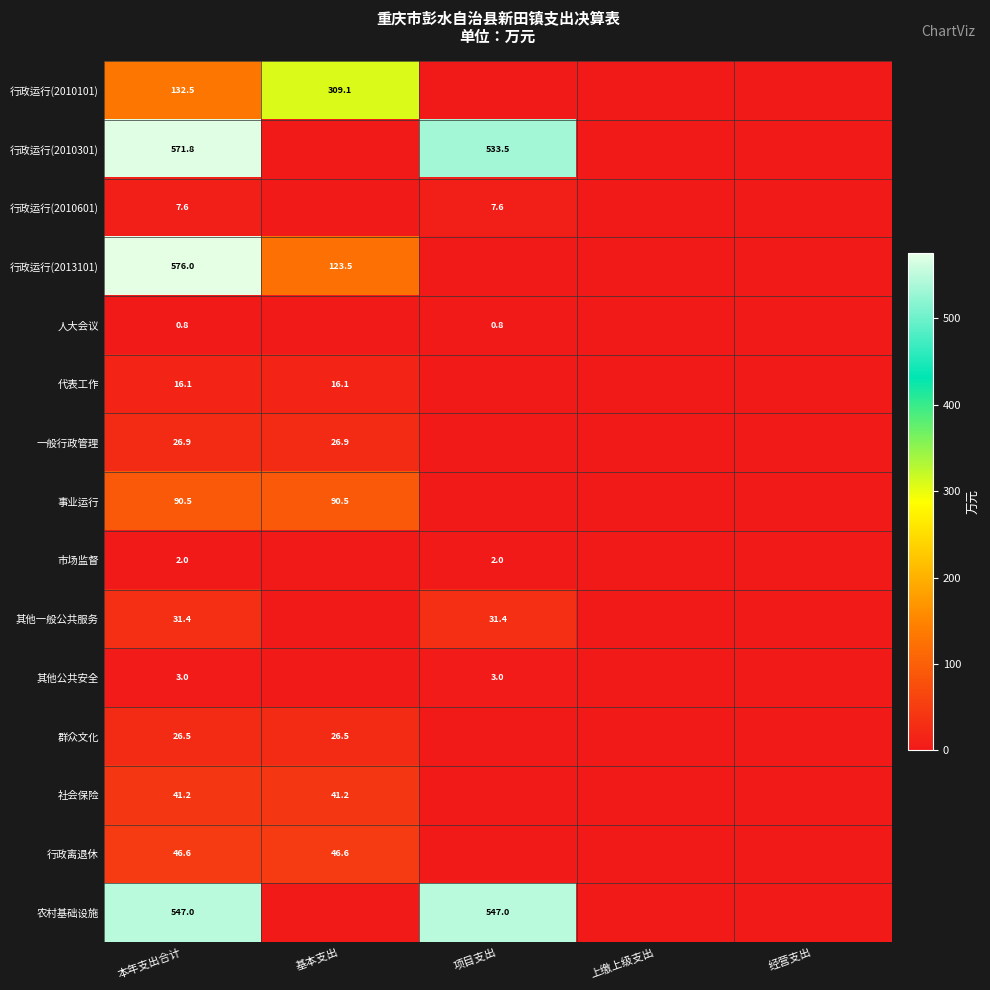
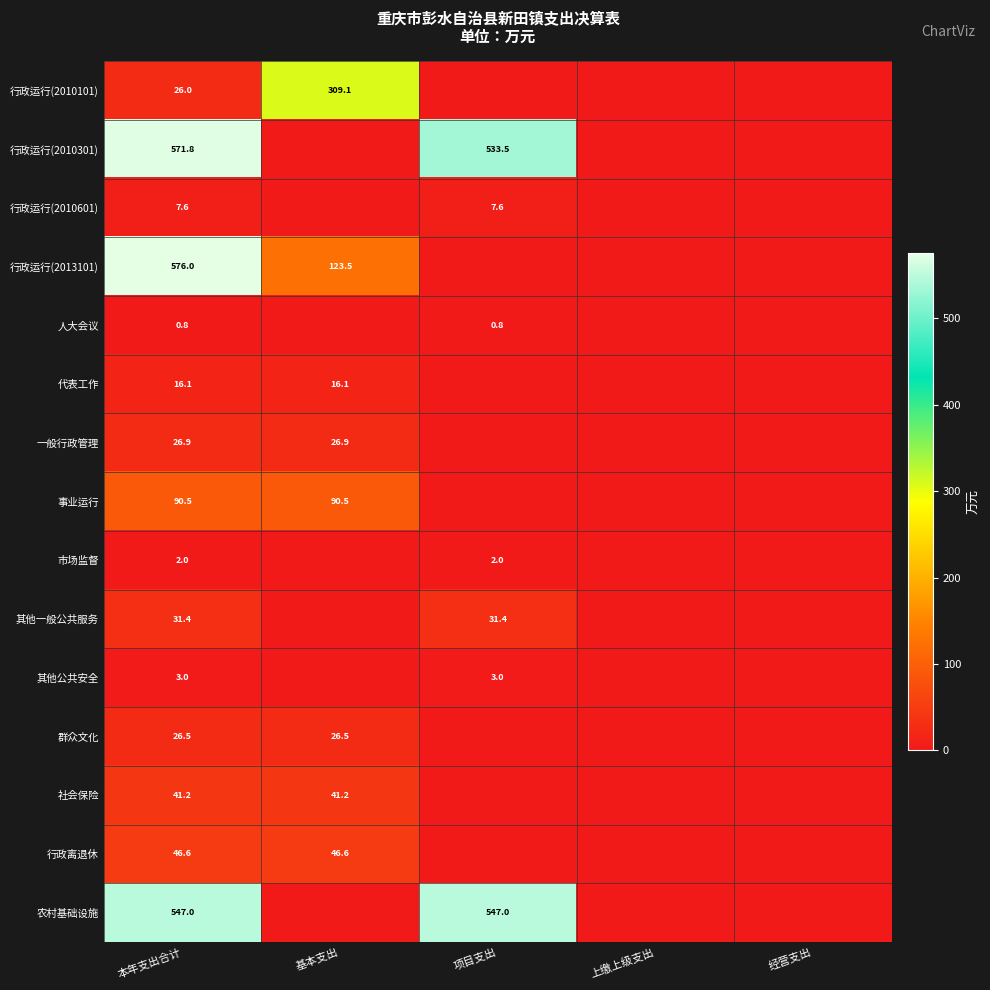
行政运行(2010101), 本年支出合计: 132.5 -> 26.0
